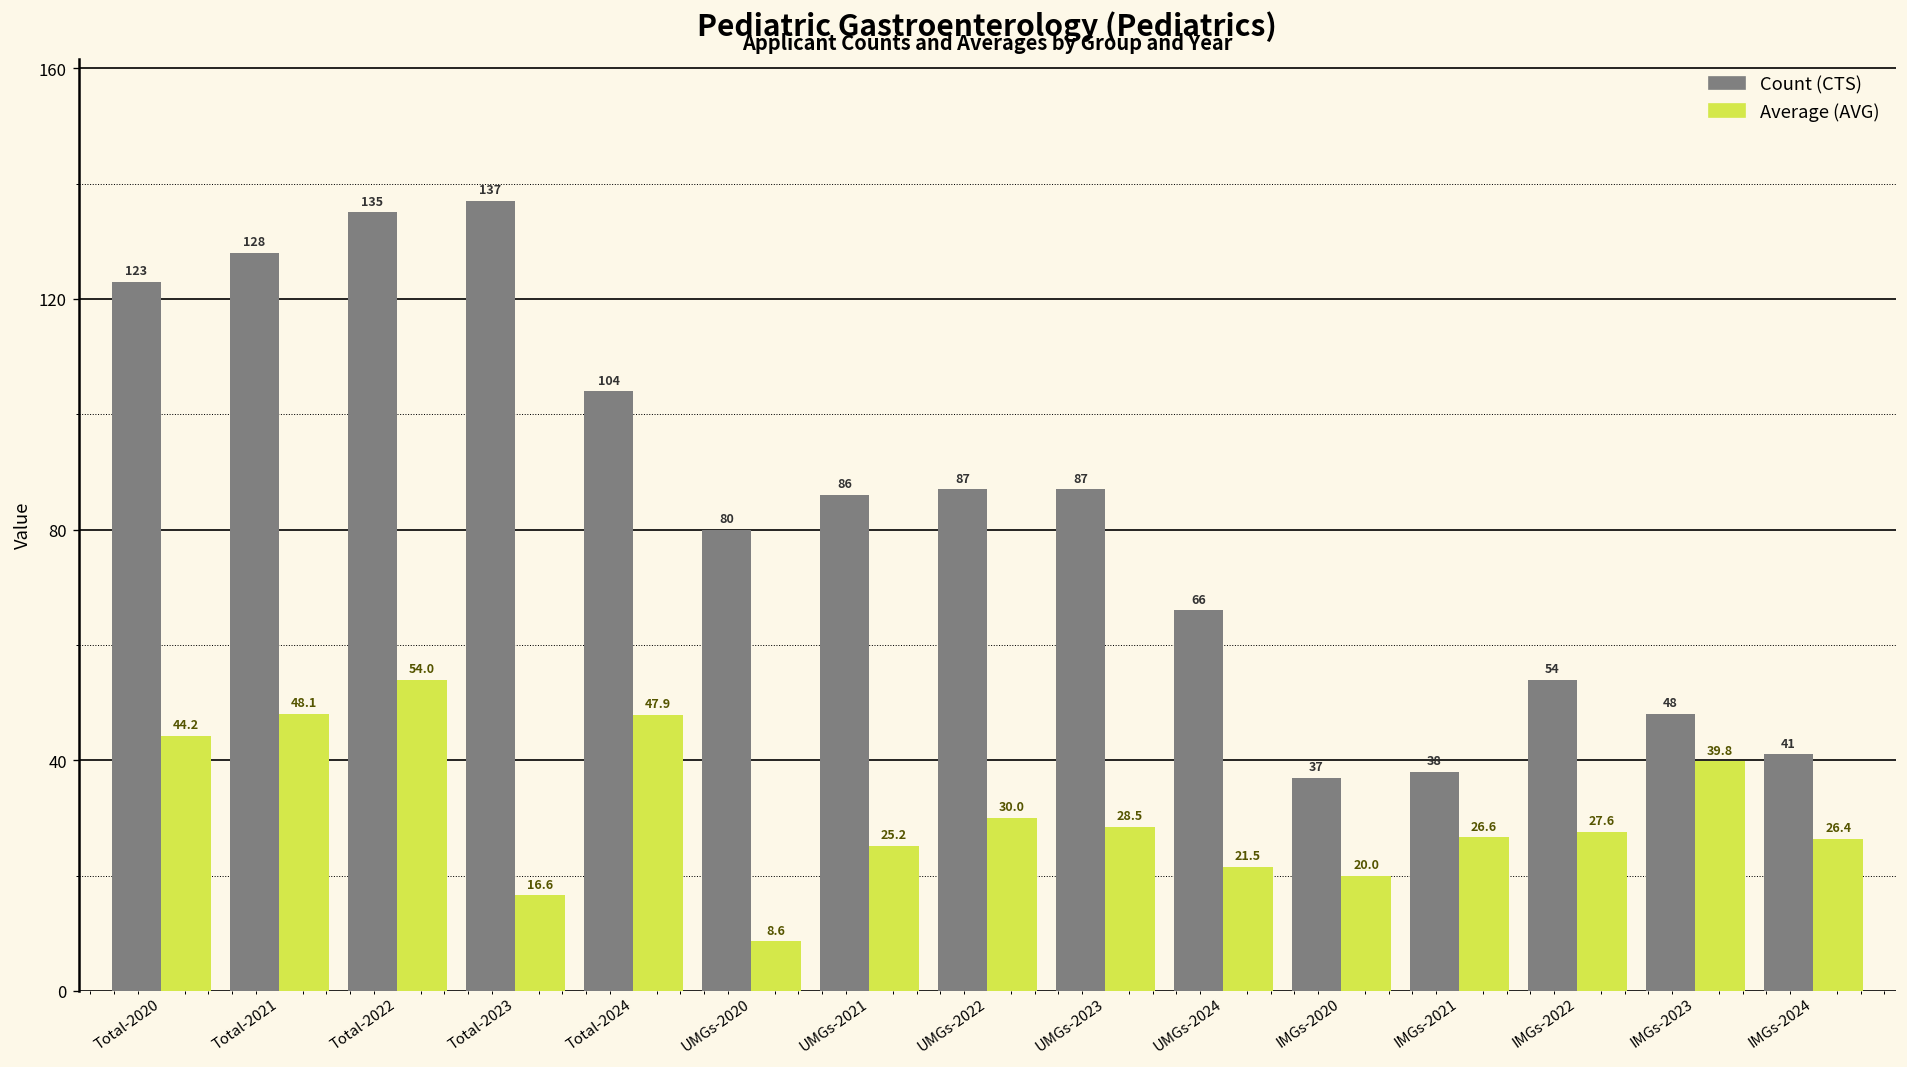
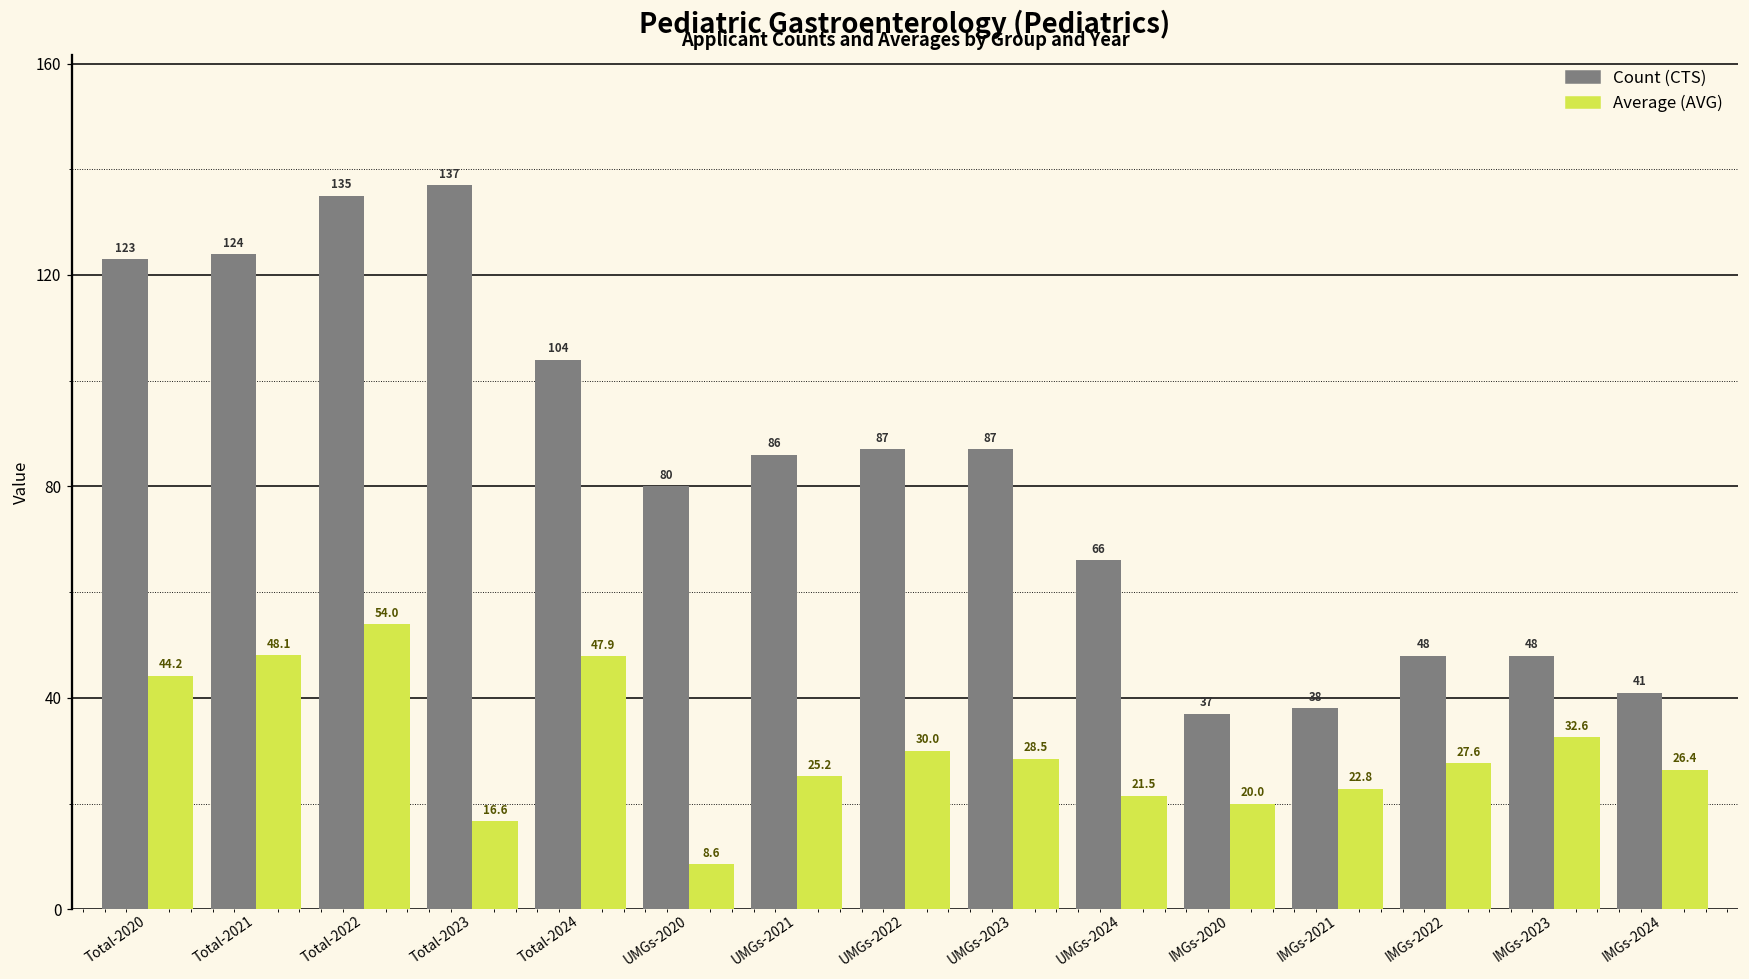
Count (CTS), Total-2021: 128 -> 124
Average (AVG), IMGs-2021: 26.6 -> 22.8
Count (CTS), IMGs-2022: 54 -> 48
Average (AVG), IMGs-2023: 39.8 -> 32.6
